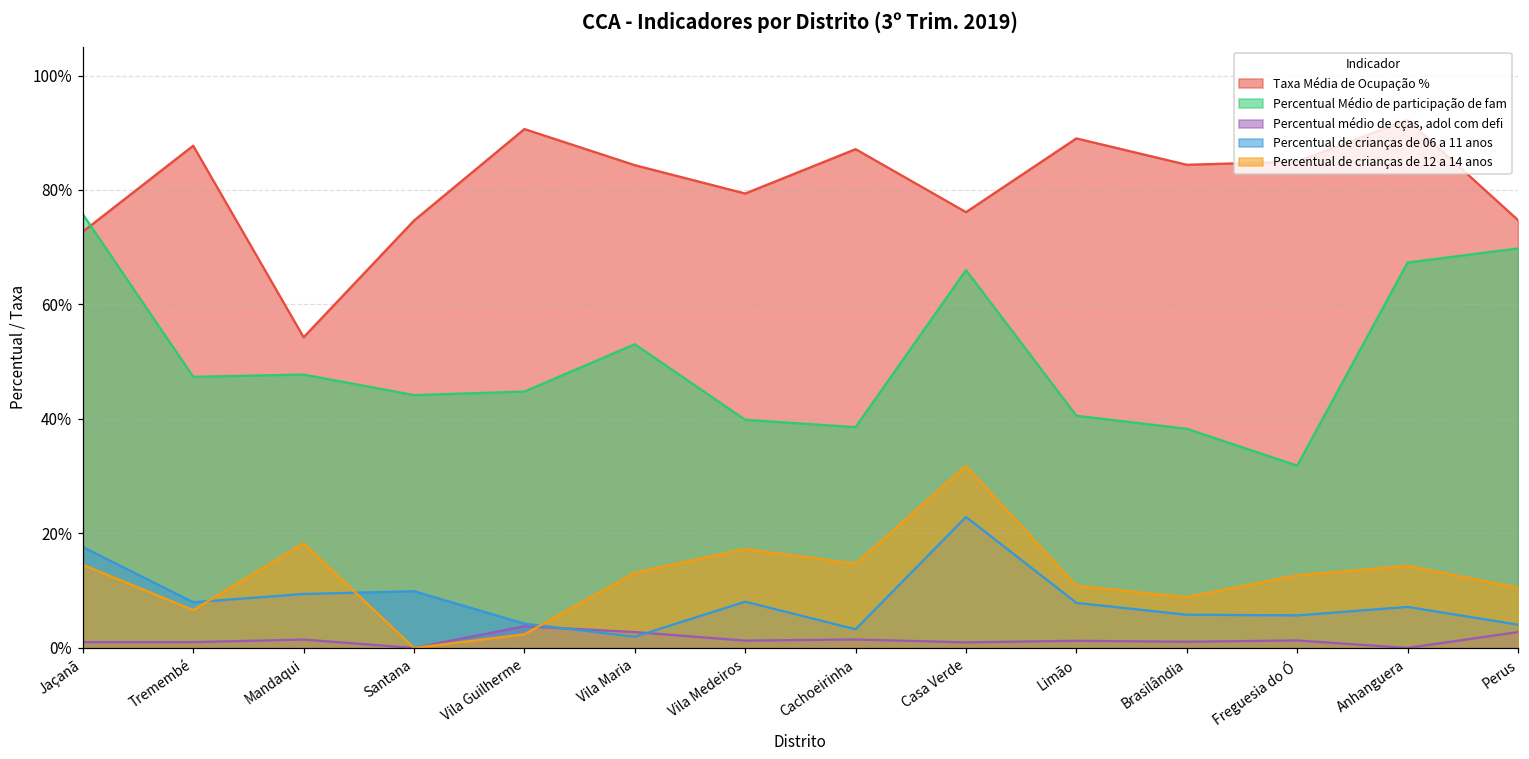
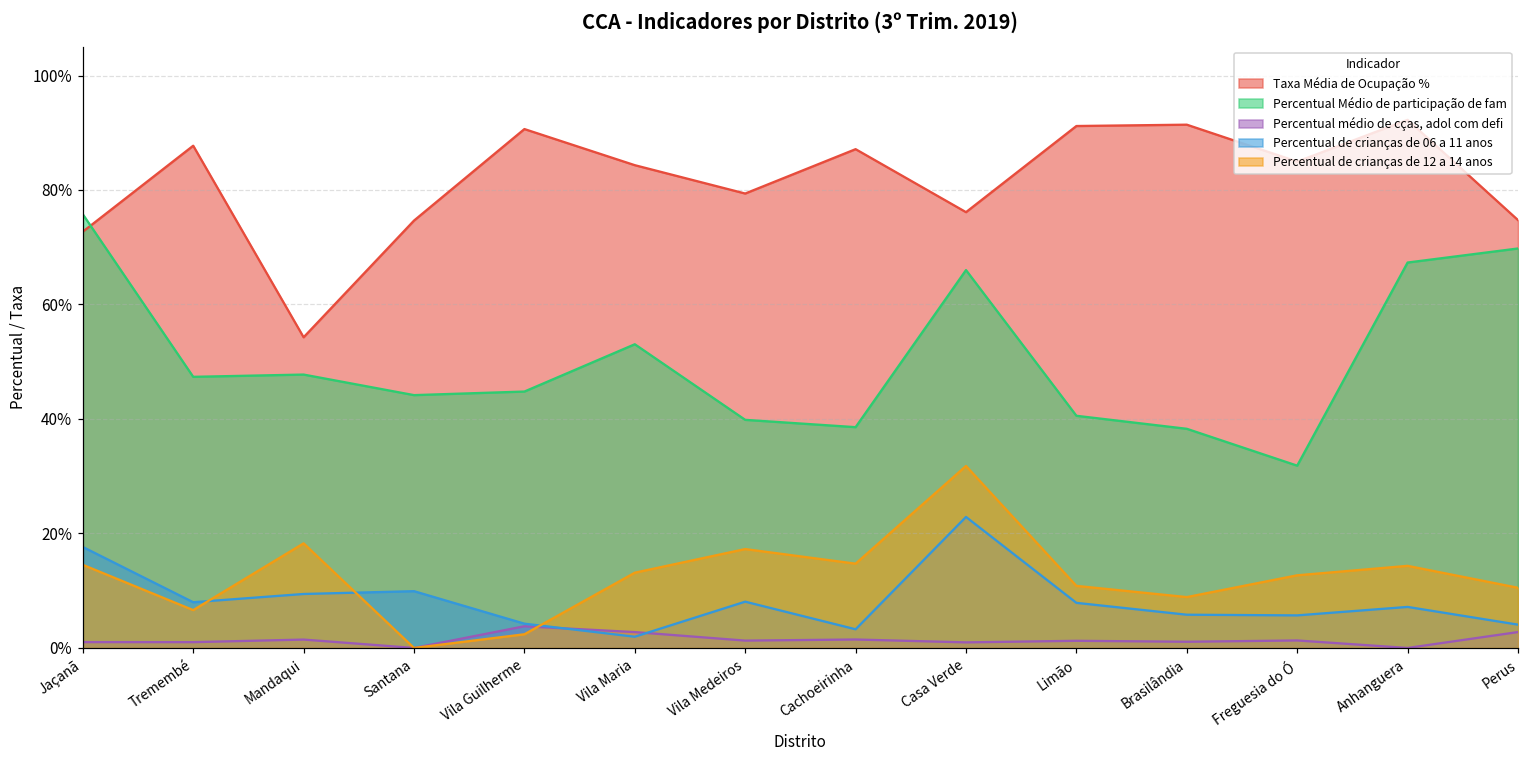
Taxa Média de Ocupação %, Limão: 89% -> 91%
Taxa Média de Ocupação %, Brasilândia: 84% -> 91%
